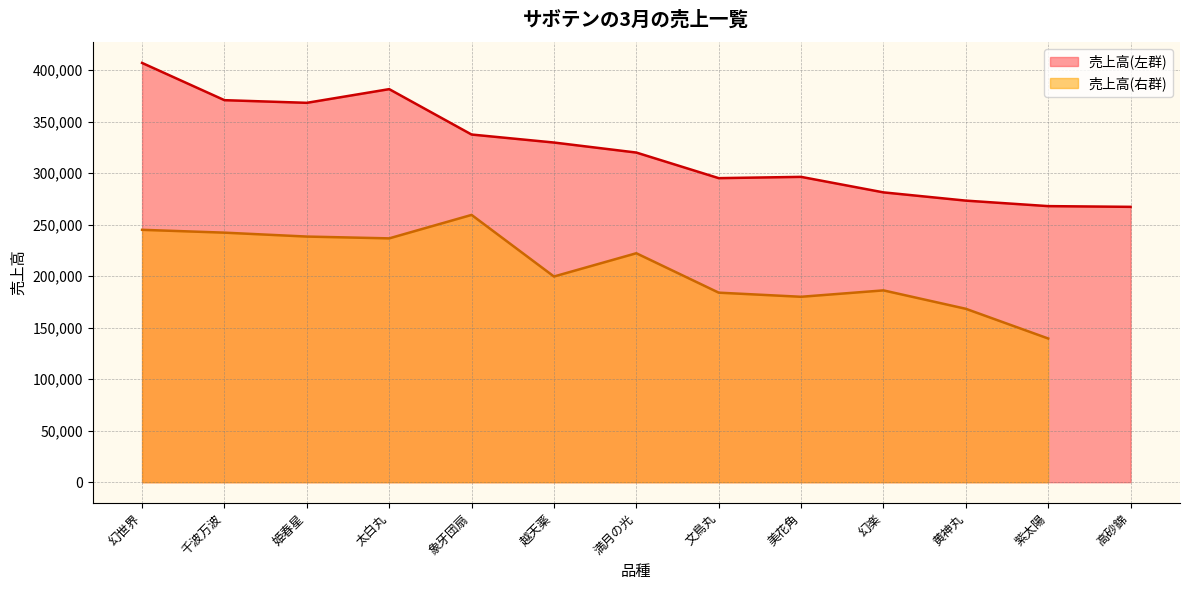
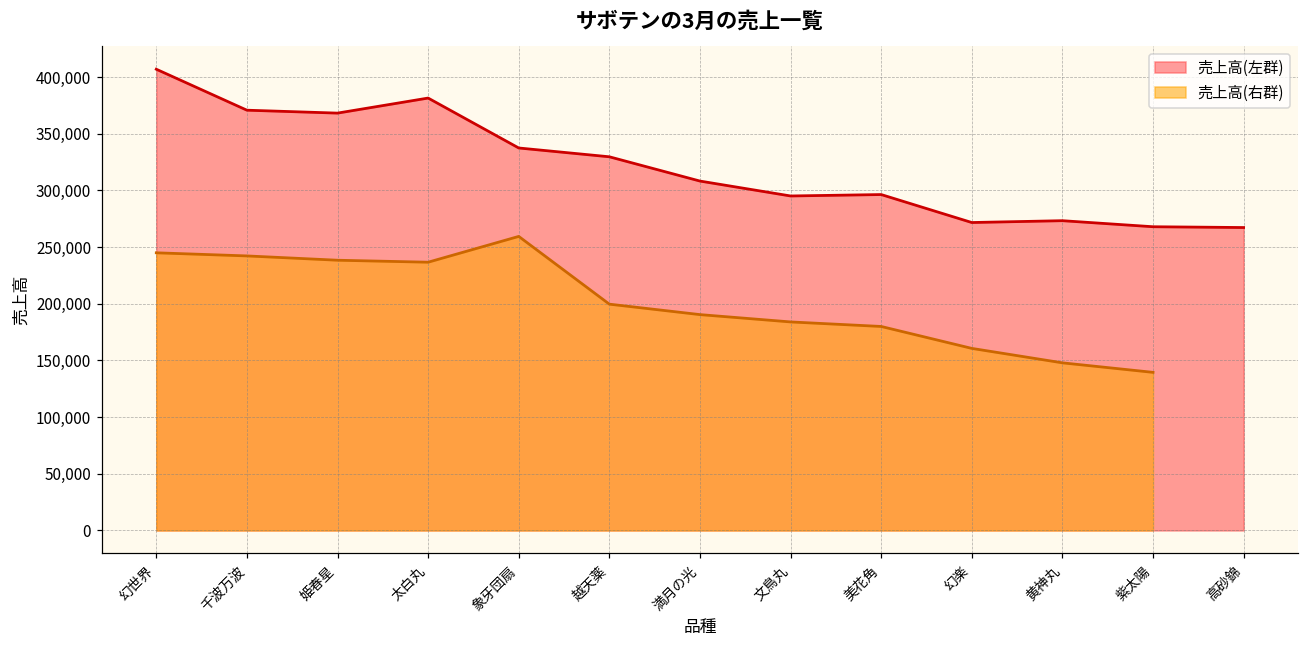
売上高(左群), 満月の光: 320,000 -> 308,000
売上高(右群), 満月の光: 222,000 -> 190,000
売上高(左群), 幻楽: 281,000 -> 272,000
売上高(右群), 幻楽: 186,000 -> 161,000
売上高(右群), 黄神丸: 168,000 -> 148,000
